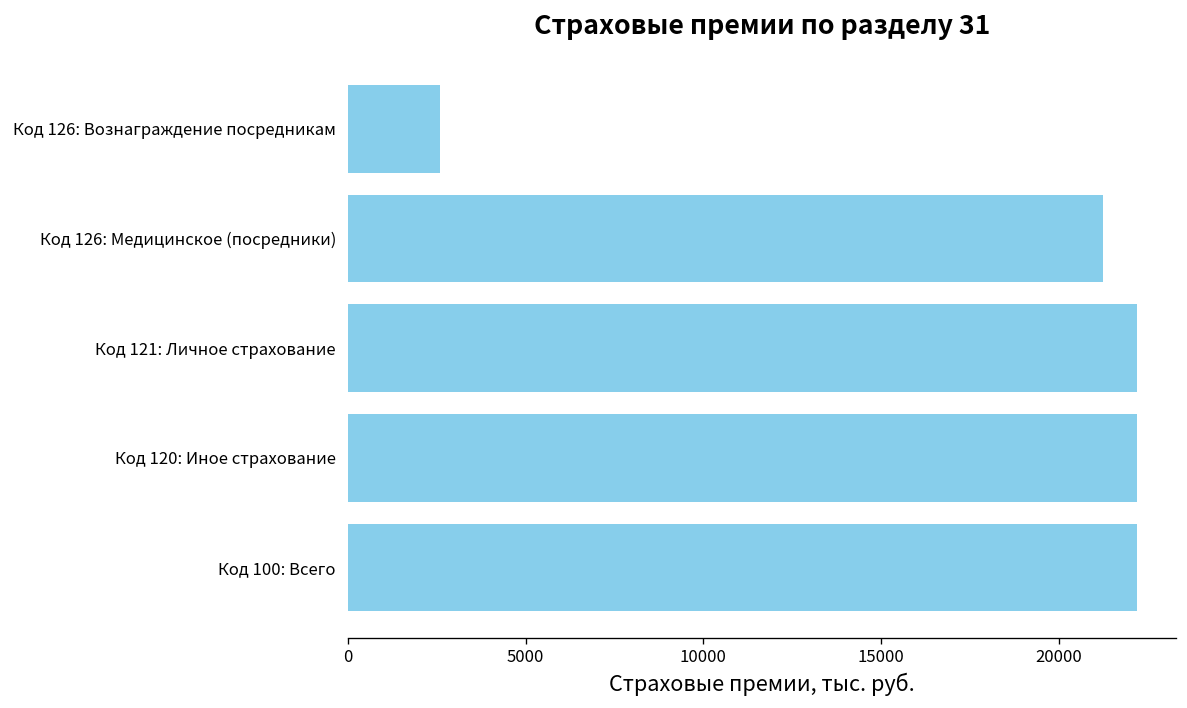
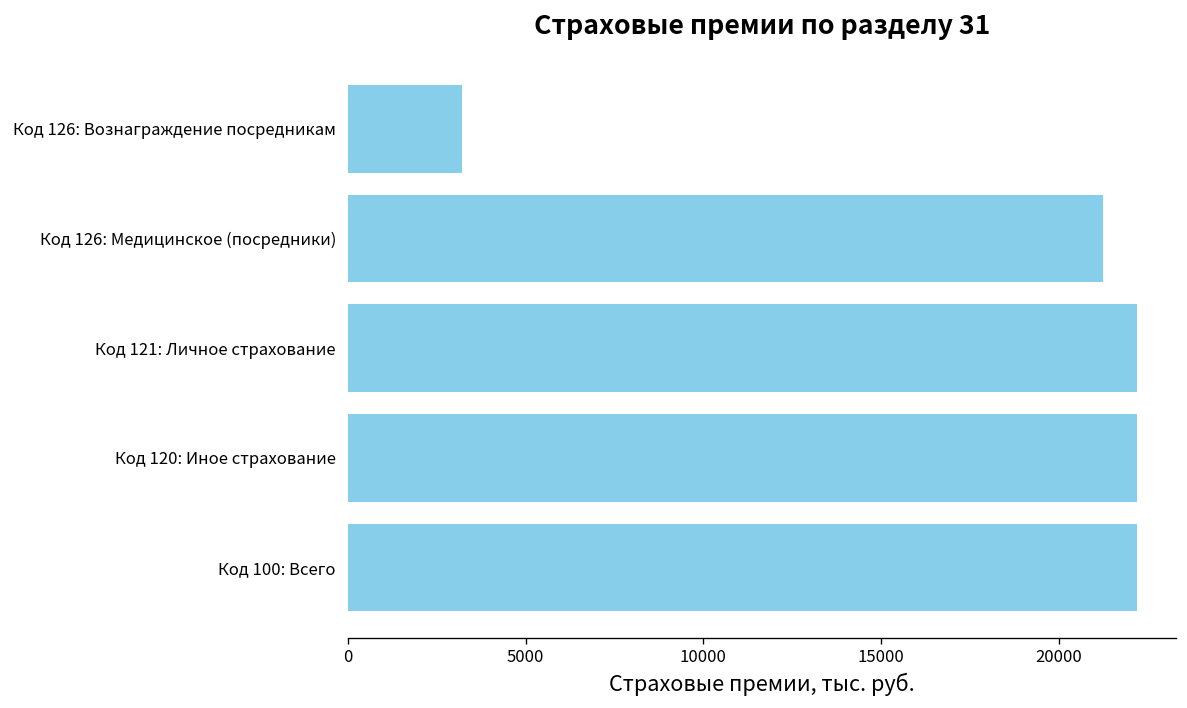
Код 126: Вознаграждение посредникам: 2600 -> 3200
